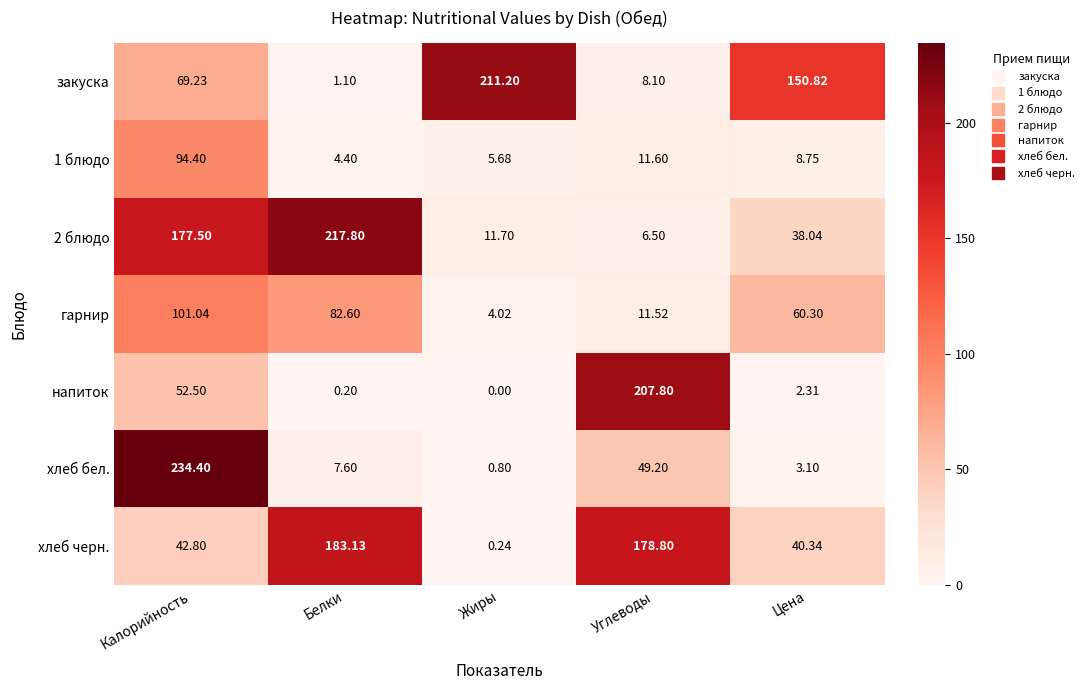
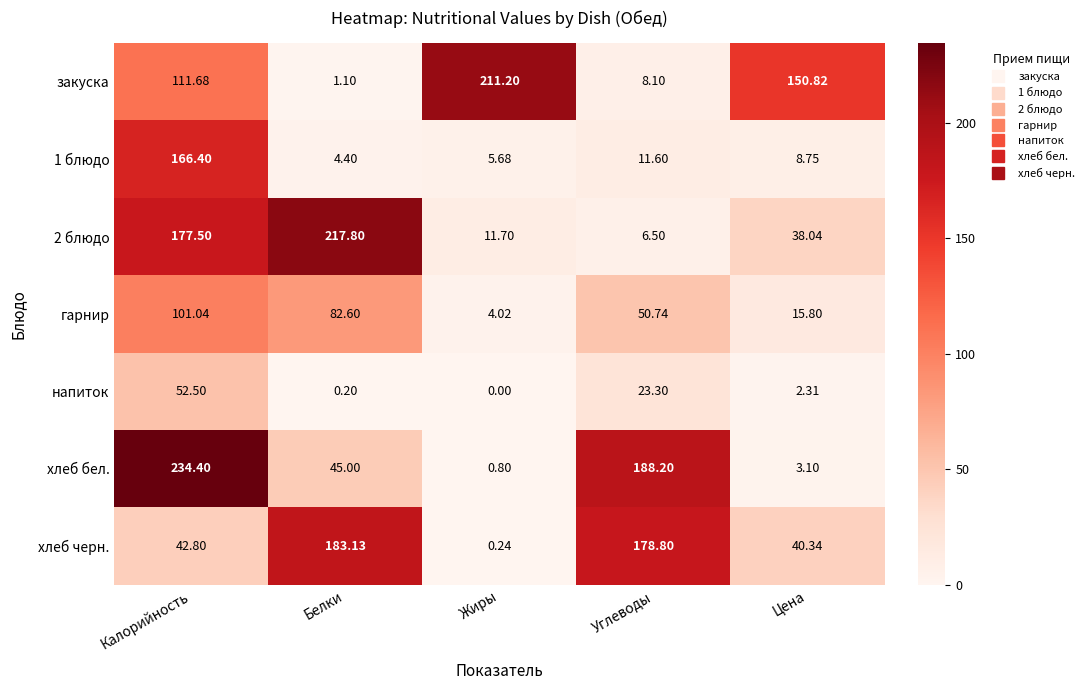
закуска, Калорийность: 69.23 -> 111.68
1 блюдо, Калорийность: 94.40 -> 166.40
гарнир, Углеводы: 11.52 -> 50.74
гарнир, Цена: 60.30 -> 15.80
напиток, Углеводы: 207.80 -> 23.30
хлеб бел., Белки: 7.60 -> 45.00
хлеб бел., Углеводы: 49.20 -> 188.20
